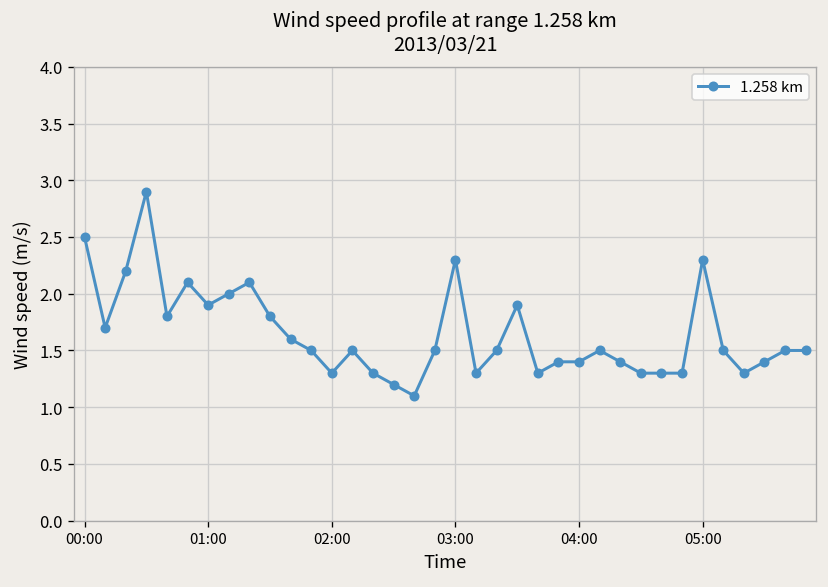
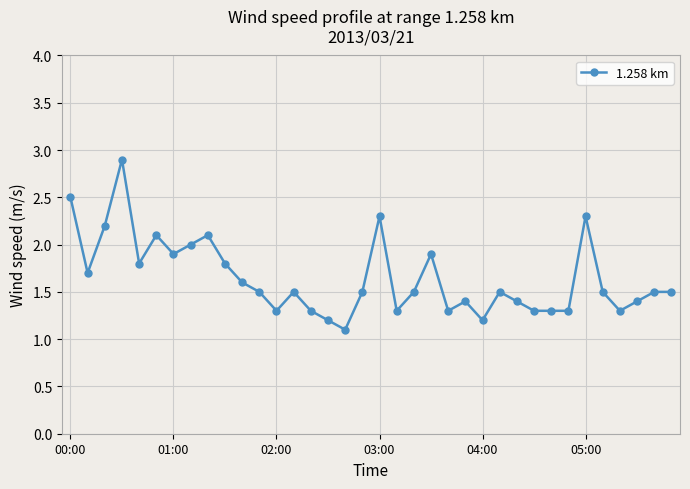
04:00: 1.4 -> 1.2
